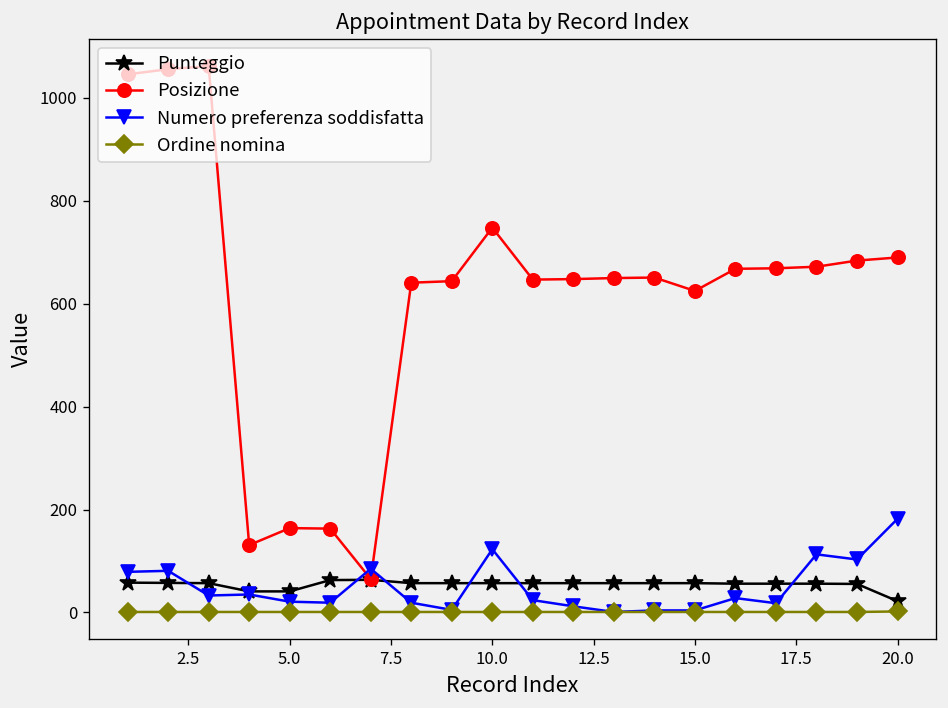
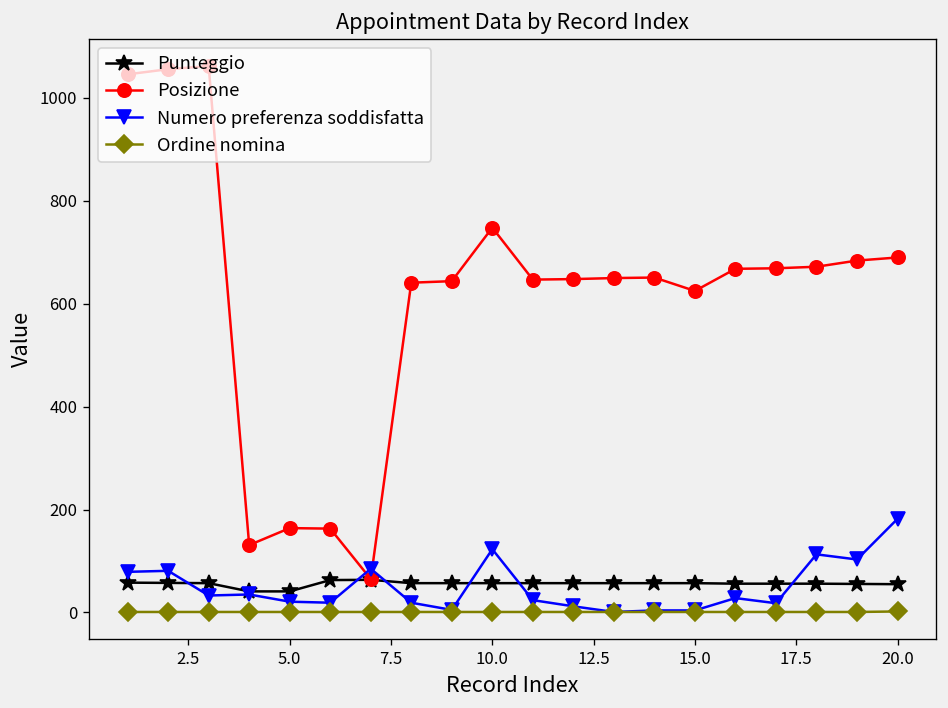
Punteggio, 20.0: 20 -> 60
